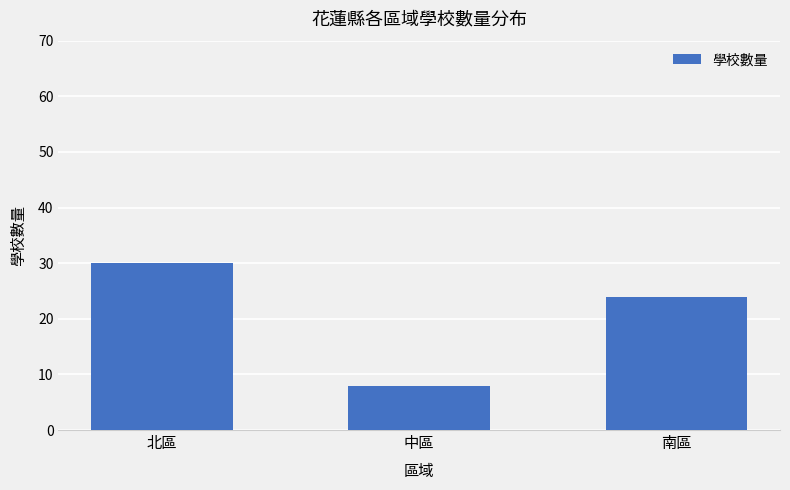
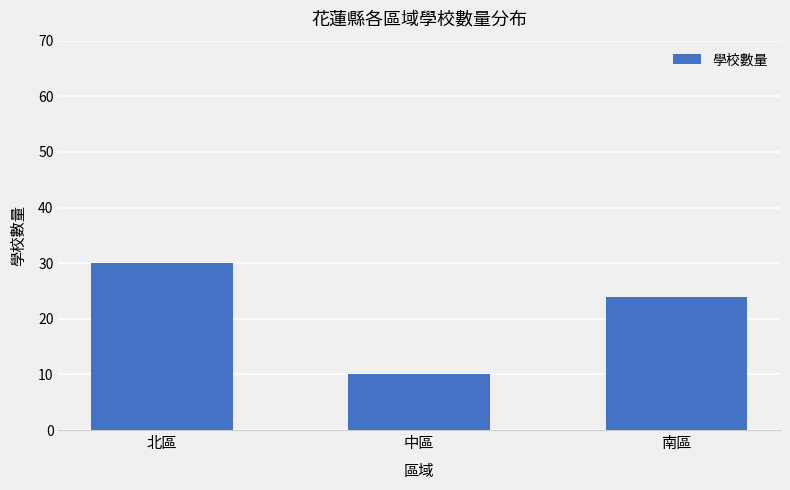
中區: 8 -> 10
